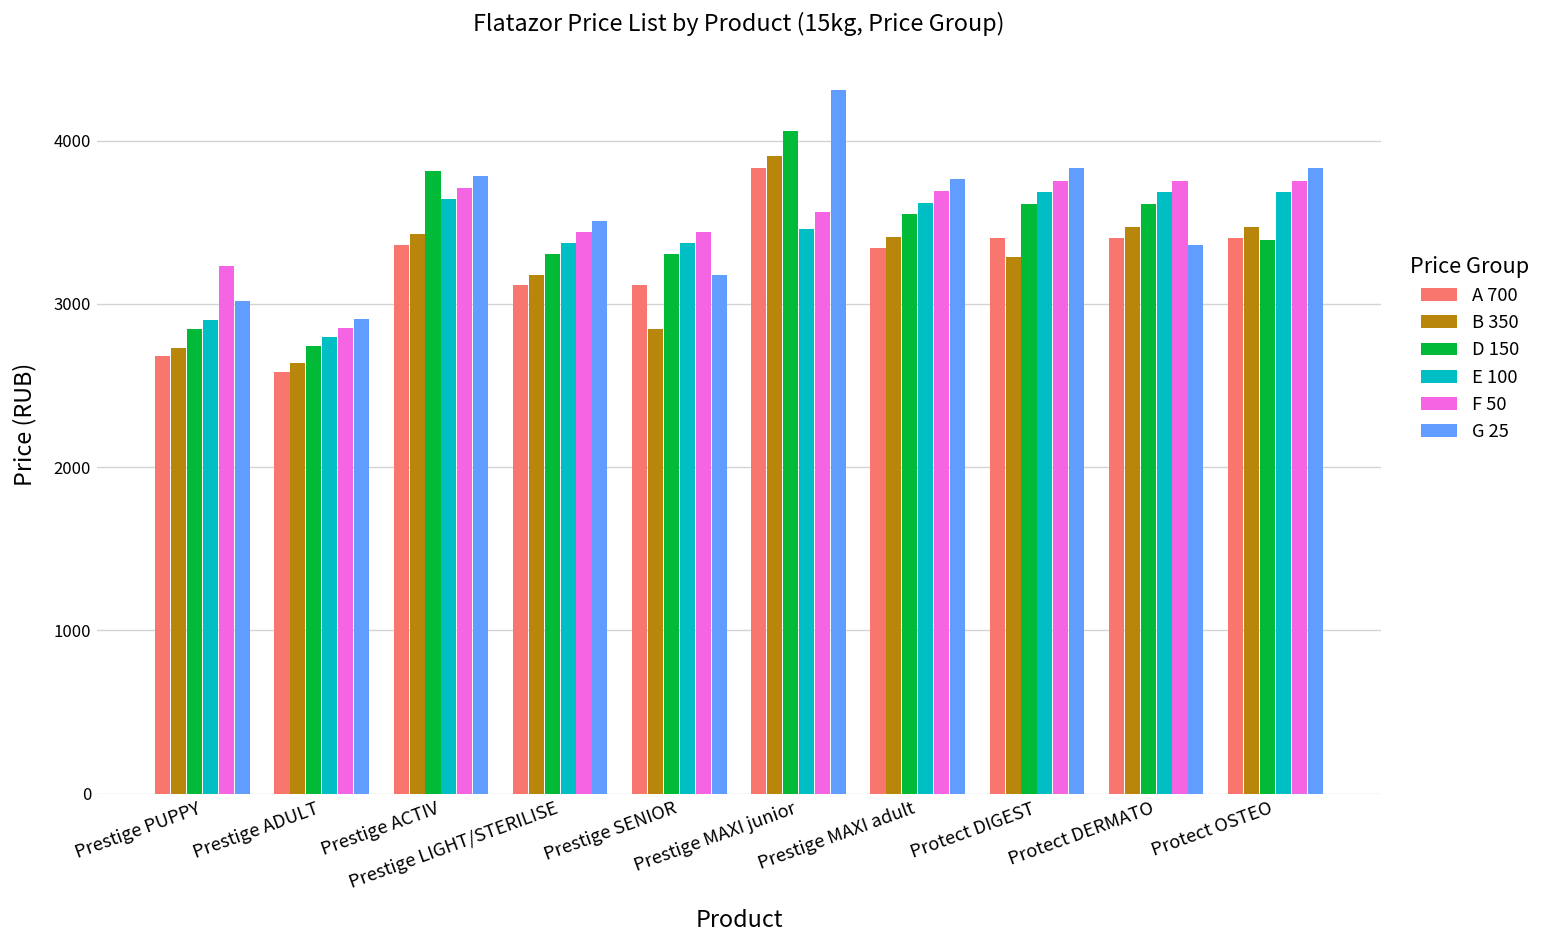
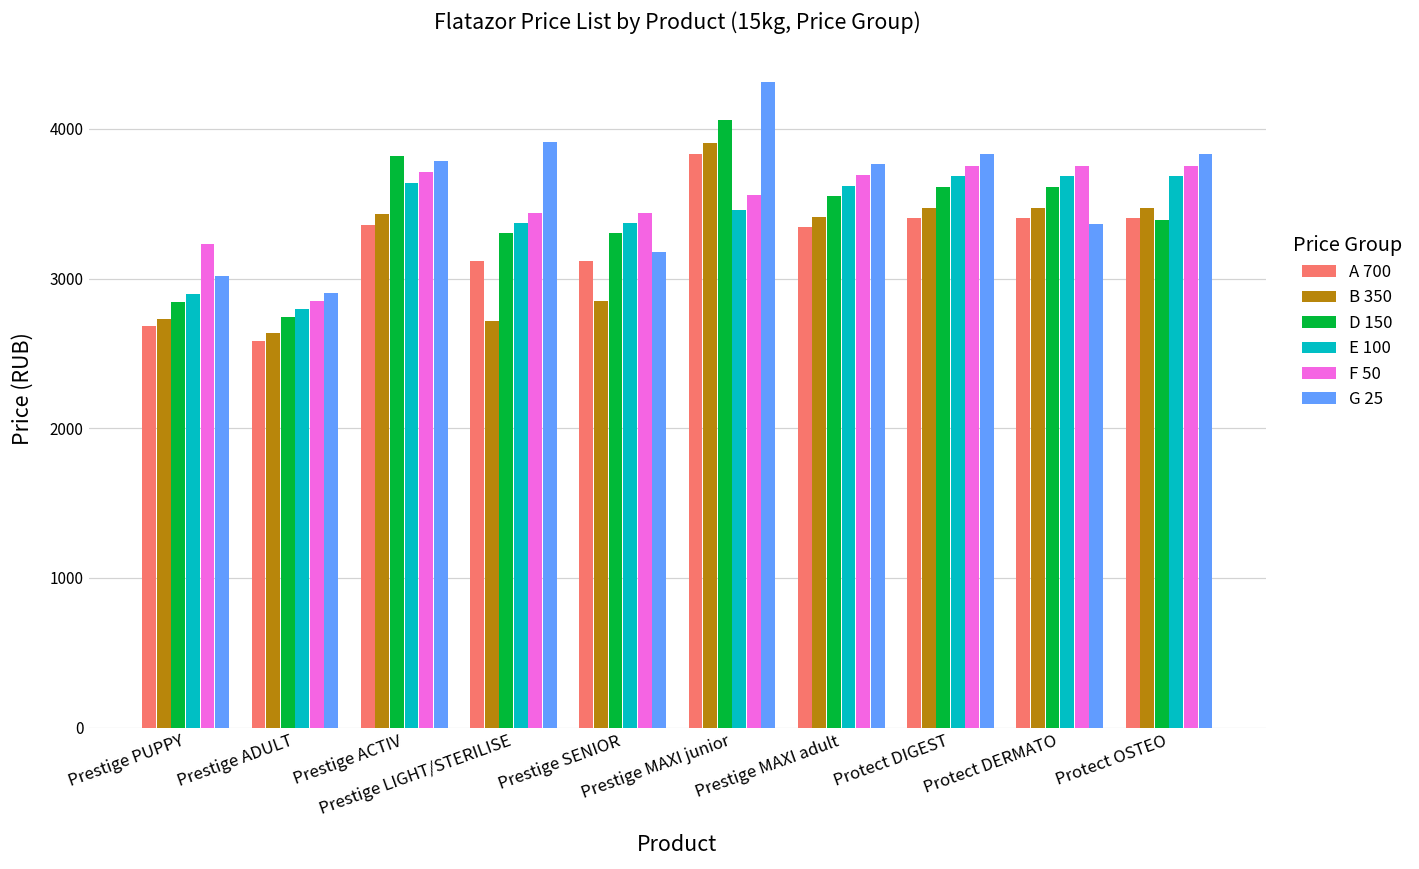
B 350, Prestige LIGHT/STERILISE: 3180 -> 2720
G 25, Prestige LIGHT/STERILISE: 3510 -> 3910
B 350, Protect DIGEST: 3290 -> 3470
